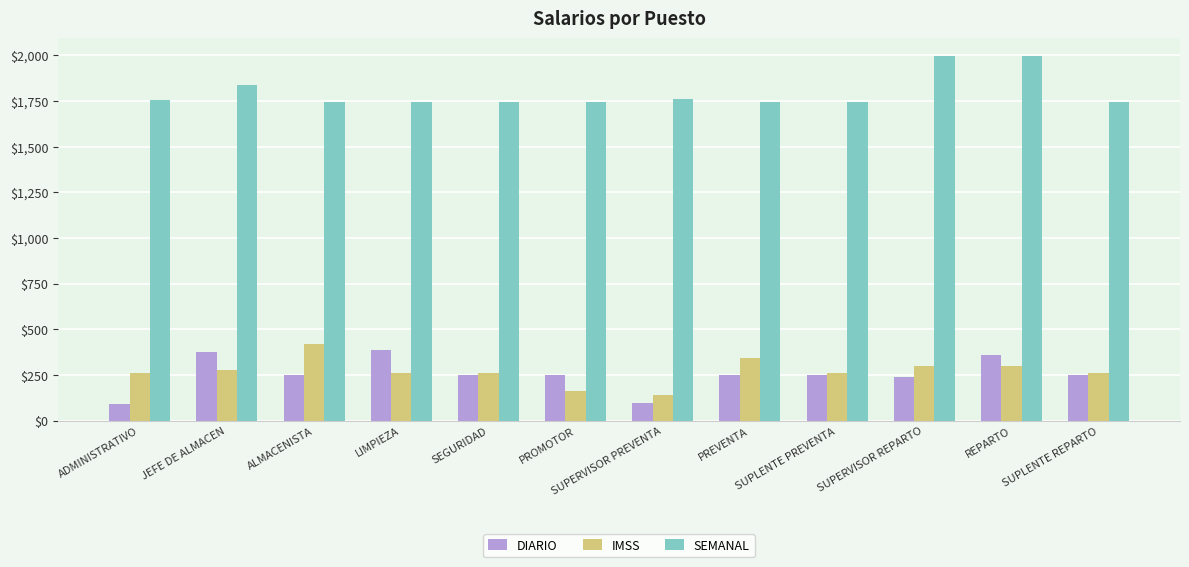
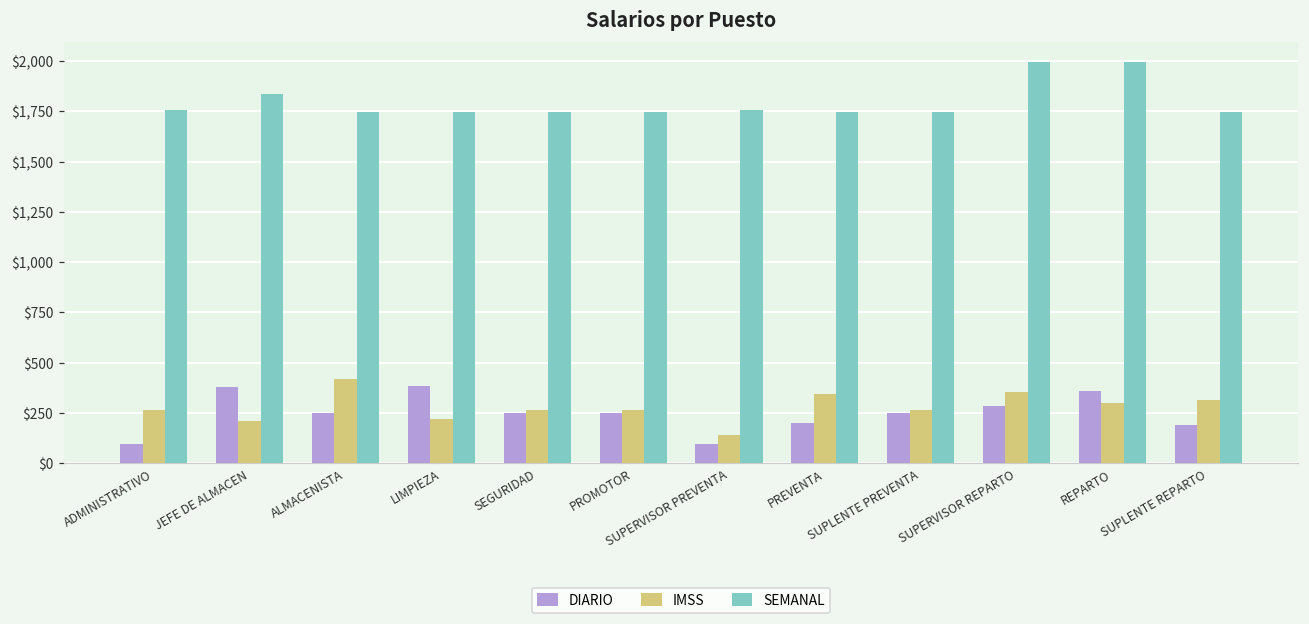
IMSS, JEFE DE ALMACEN: $280 -> $210
IMSS, LIMPIEZA: $260 -> $220
IMSS, PROMOTOR: $160 -> $260
DIARIO, PREVENTA: $250 -> $200
DIARIO, SUPERVISOR REPARTO: $240 -> $280
IMSS, SUPERVISOR REPARTO: $300 -> $350
DIARIO, SUPLENTE REPARTO: $250 -> $190
IMSS, SUPLENTE REPARTO: $260 -> $310
